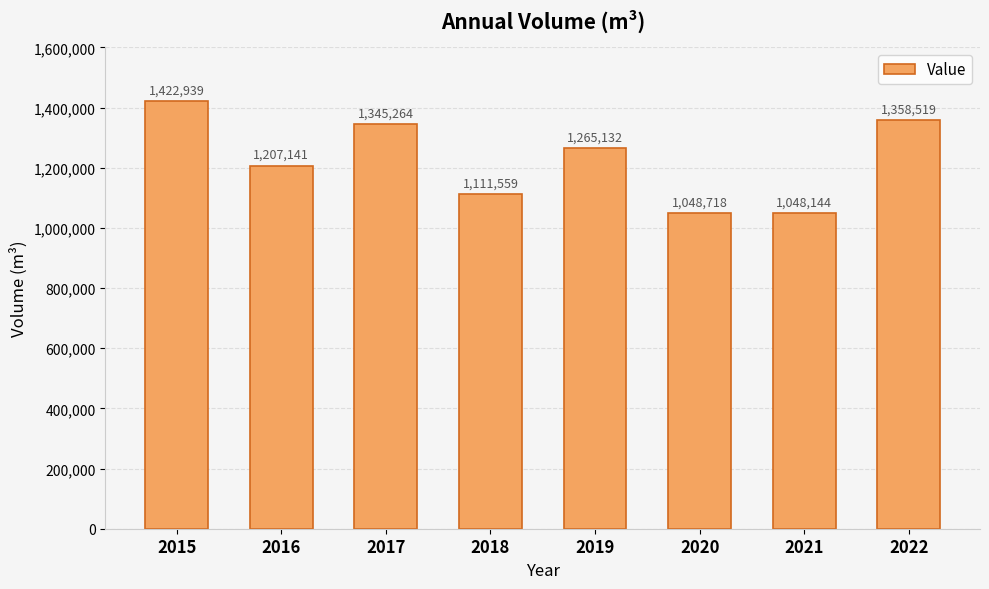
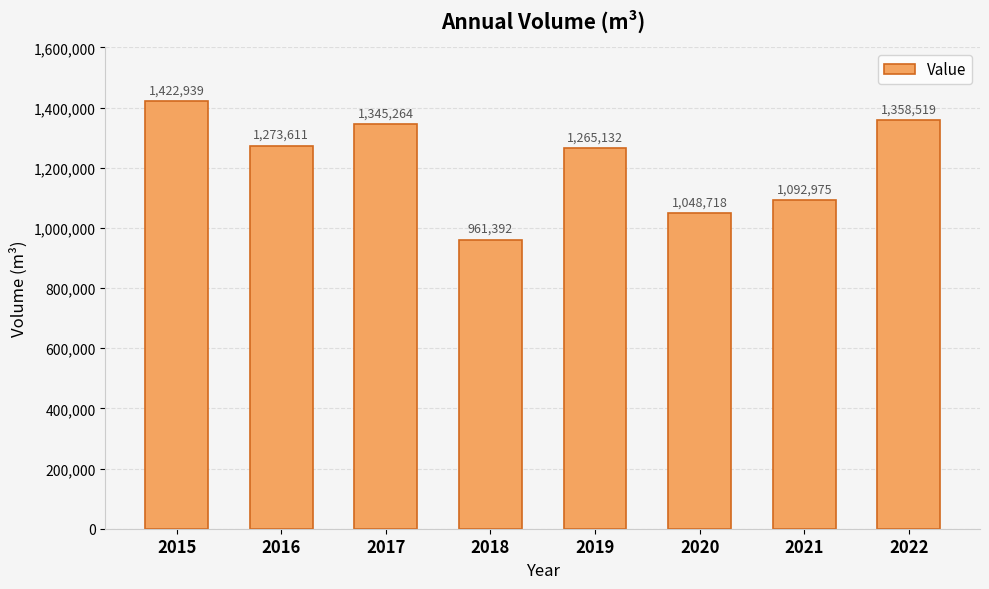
2016: 1,207,141 -> 1,273,611
2018: 1,111,559 -> 961,392
2021: 1,048,144 -> 1,092,975
